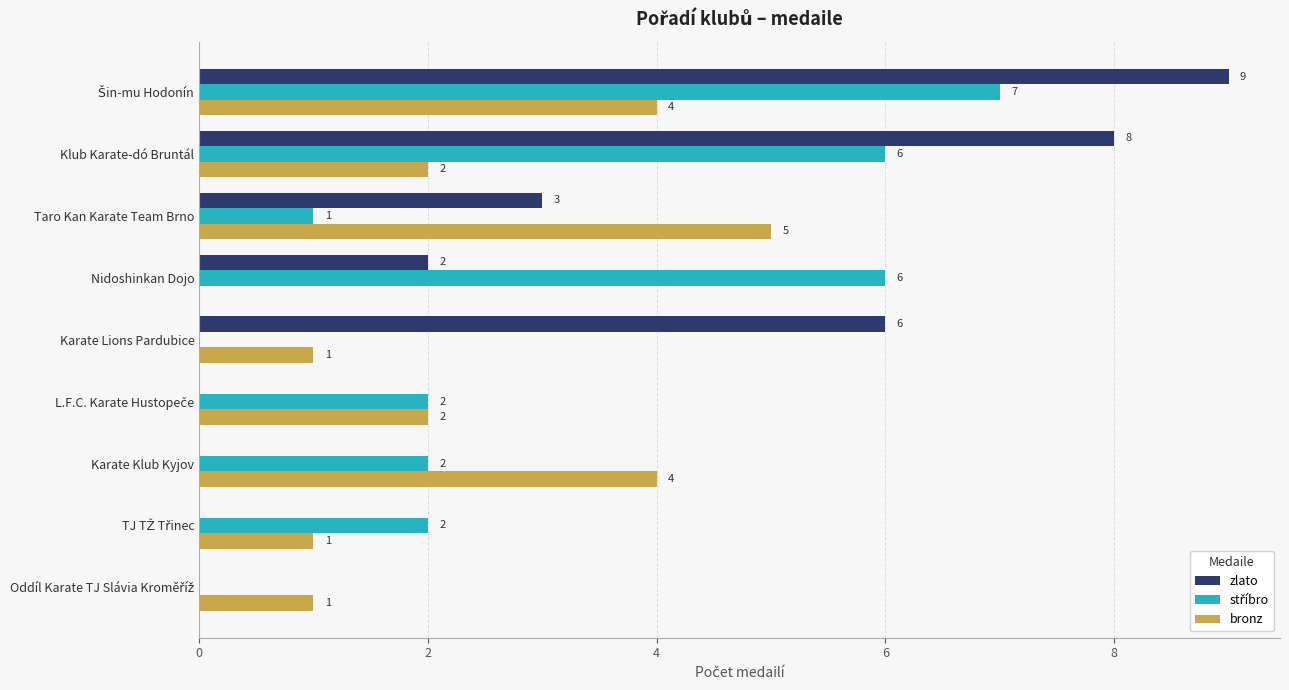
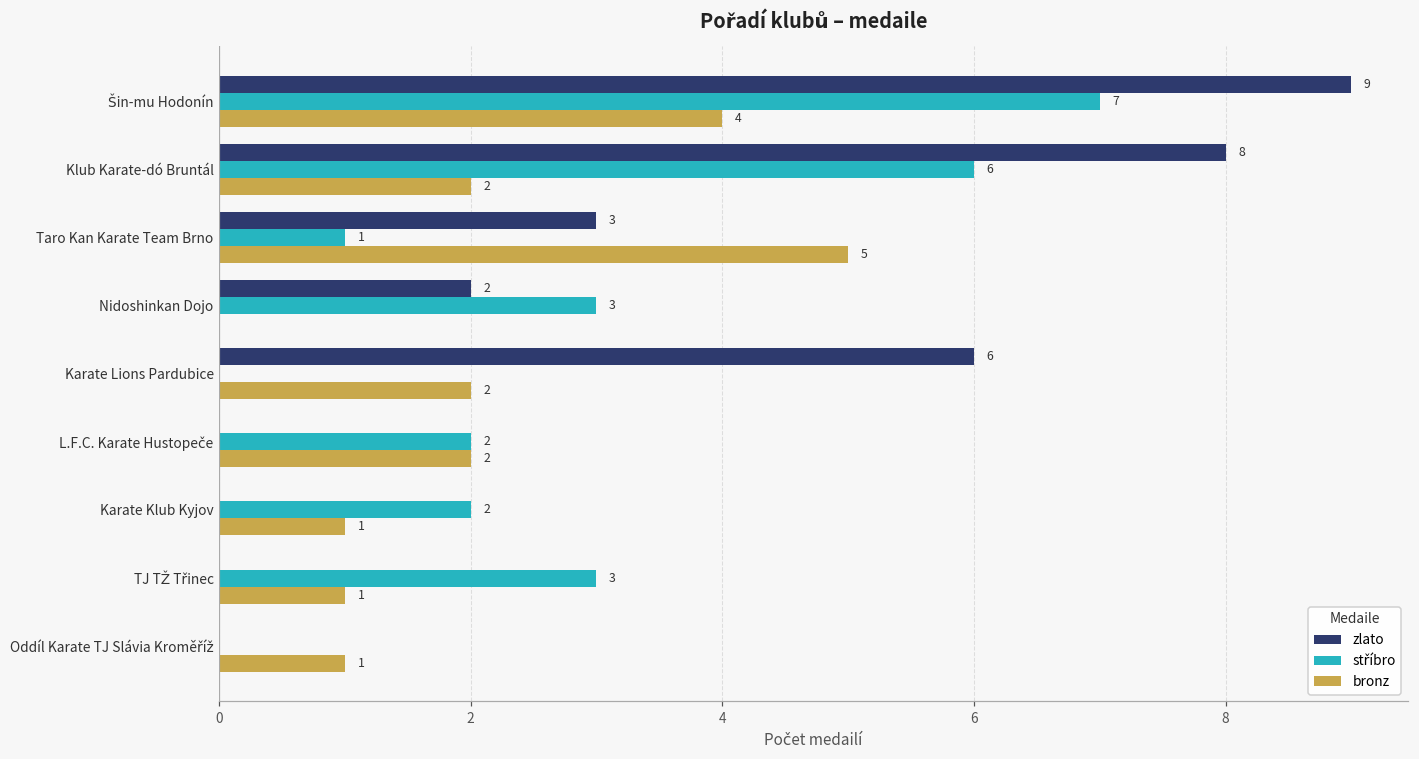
stříbro, Nidoshinkan Dojo: 6 -> 3
bronz, Karate Lions Pardubice: 1 -> 2
bronz, Karate Klub Kyjov: 4 -> 1
stříbro, TJ TŽ Třinec: 2 -> 3
